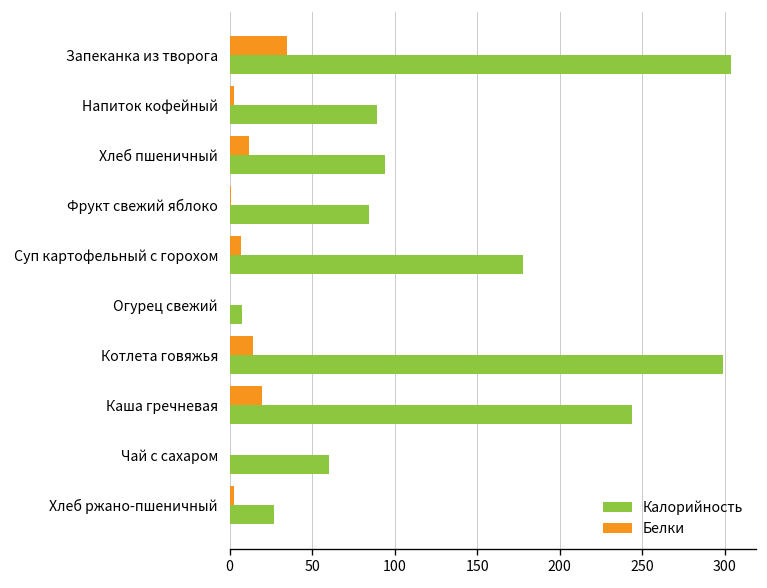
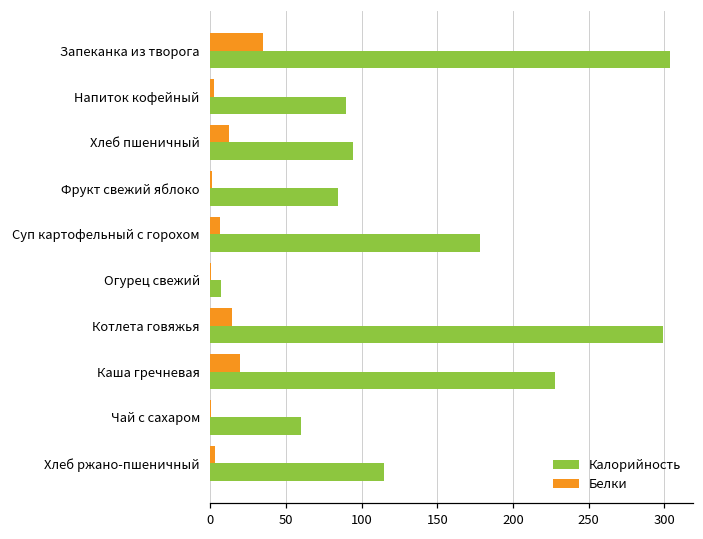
Калорийность, Каша гречневая: 244 -> 228
Калорийность, Хлеб ржано-пшеничный: 27 -> 115
